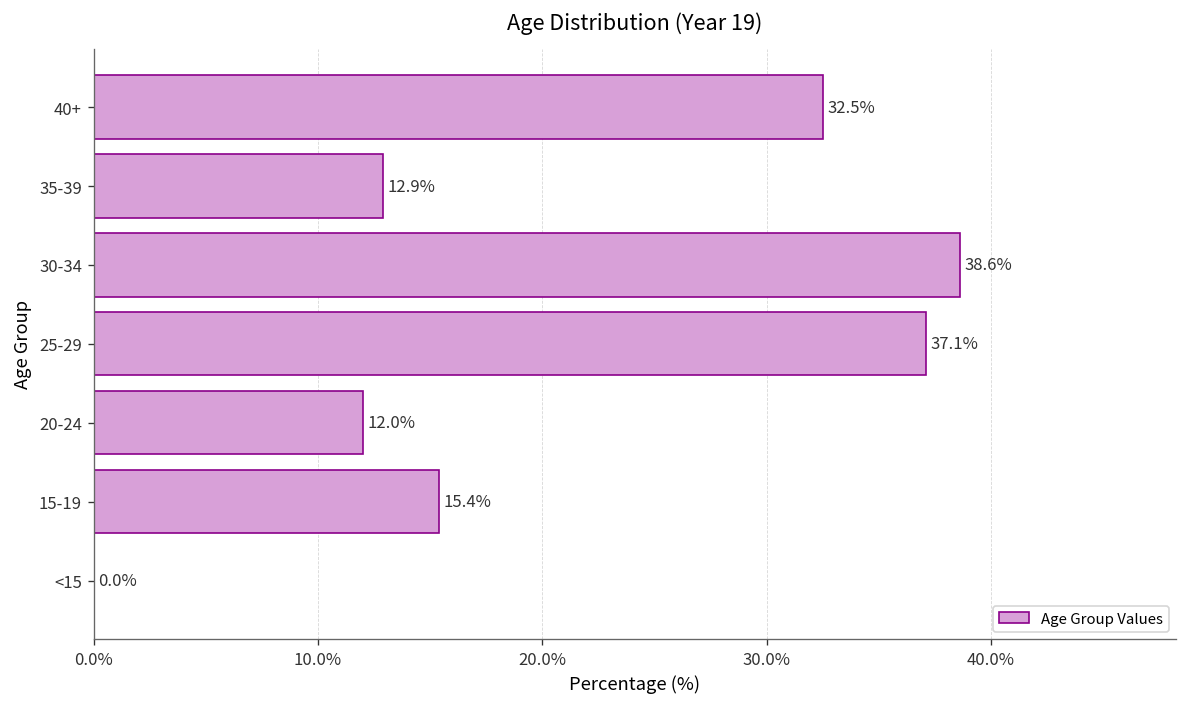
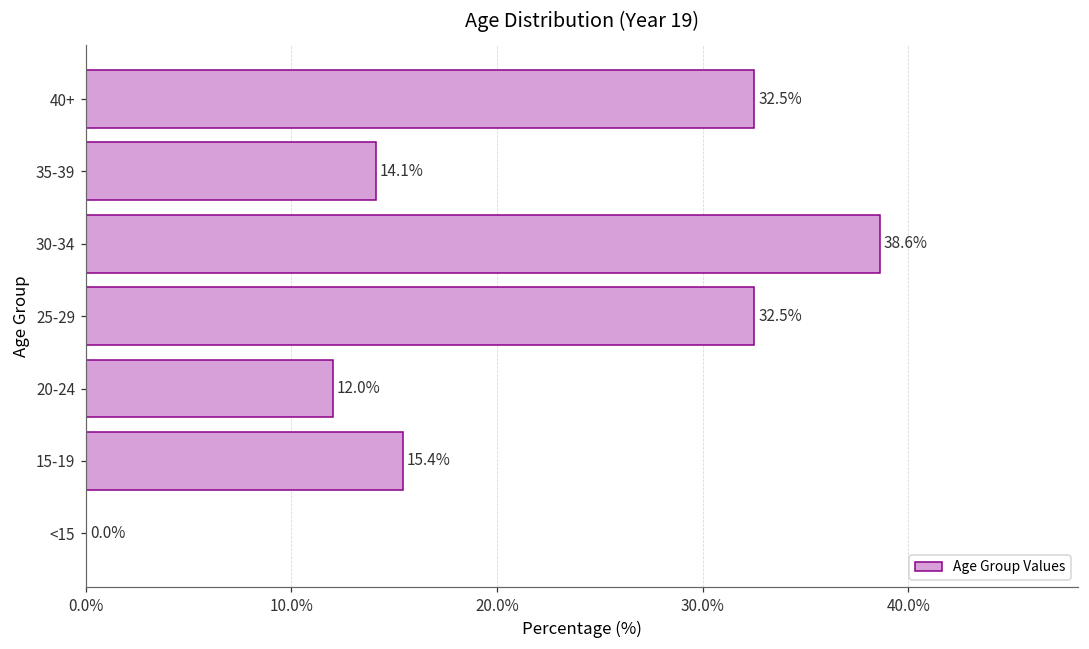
35-39: 12.9% -> 14.1%
25-29: 37.1% -> 32.5%
